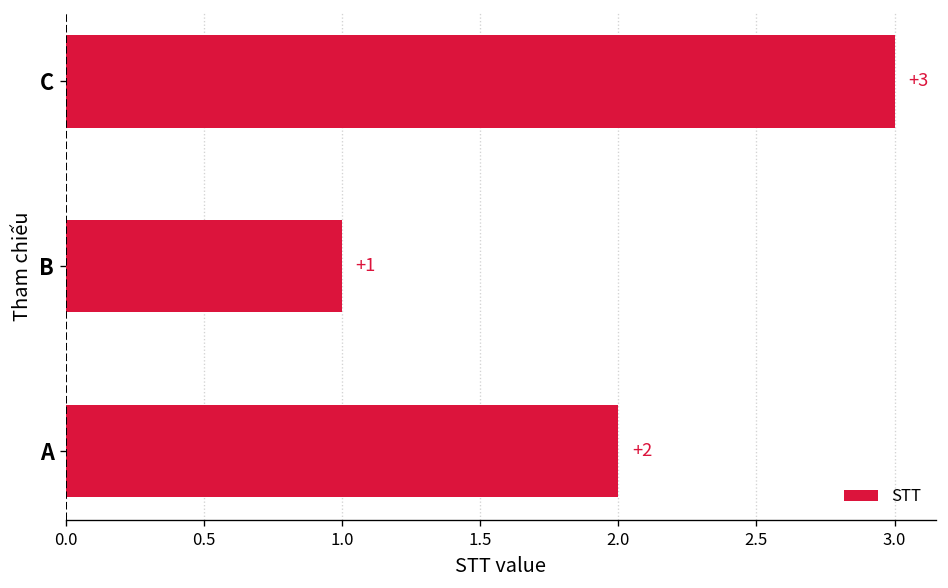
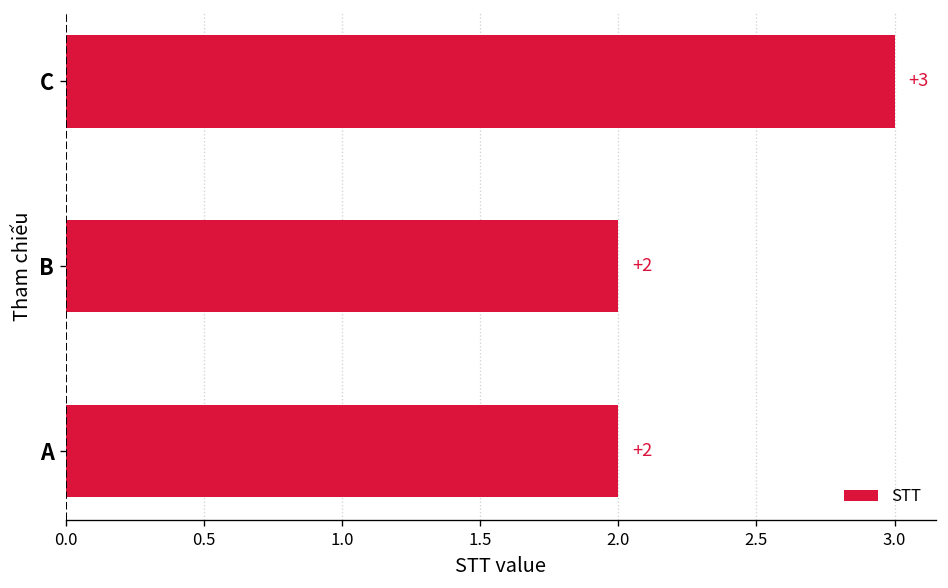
B: +1 -> +2
